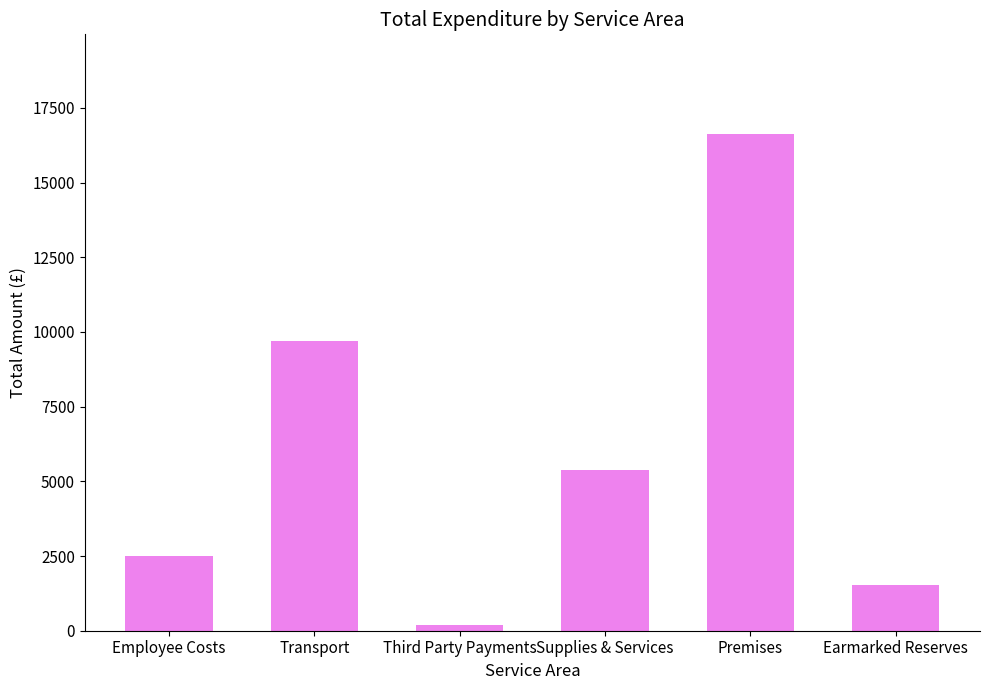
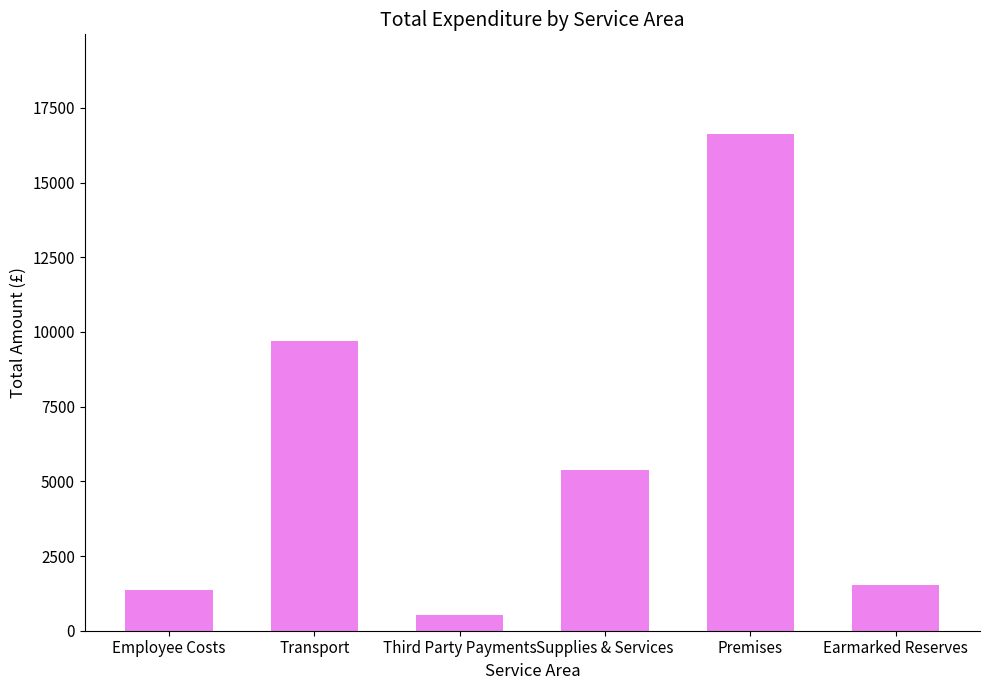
Employee Costs: 2500 -> 1400
Third Party Payments: 200 -> 500
